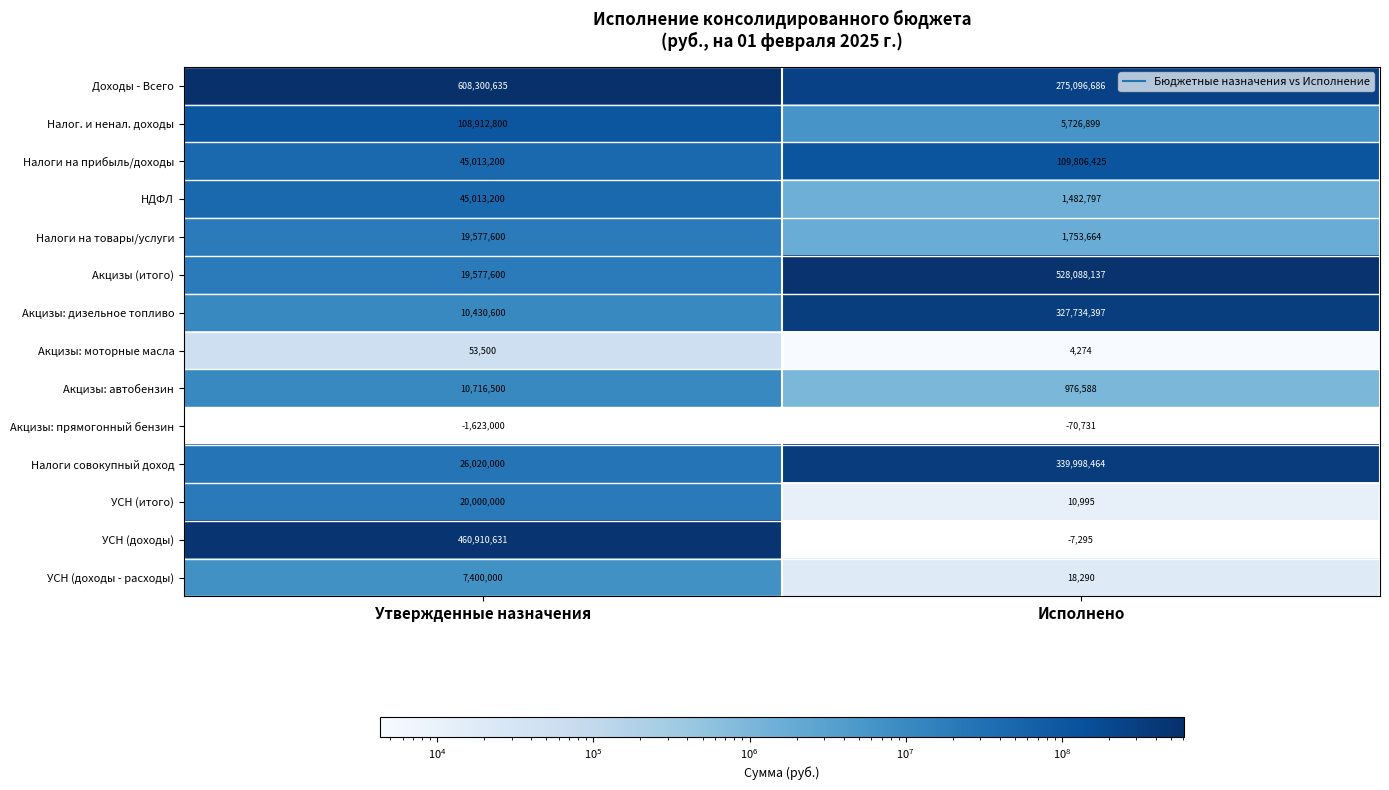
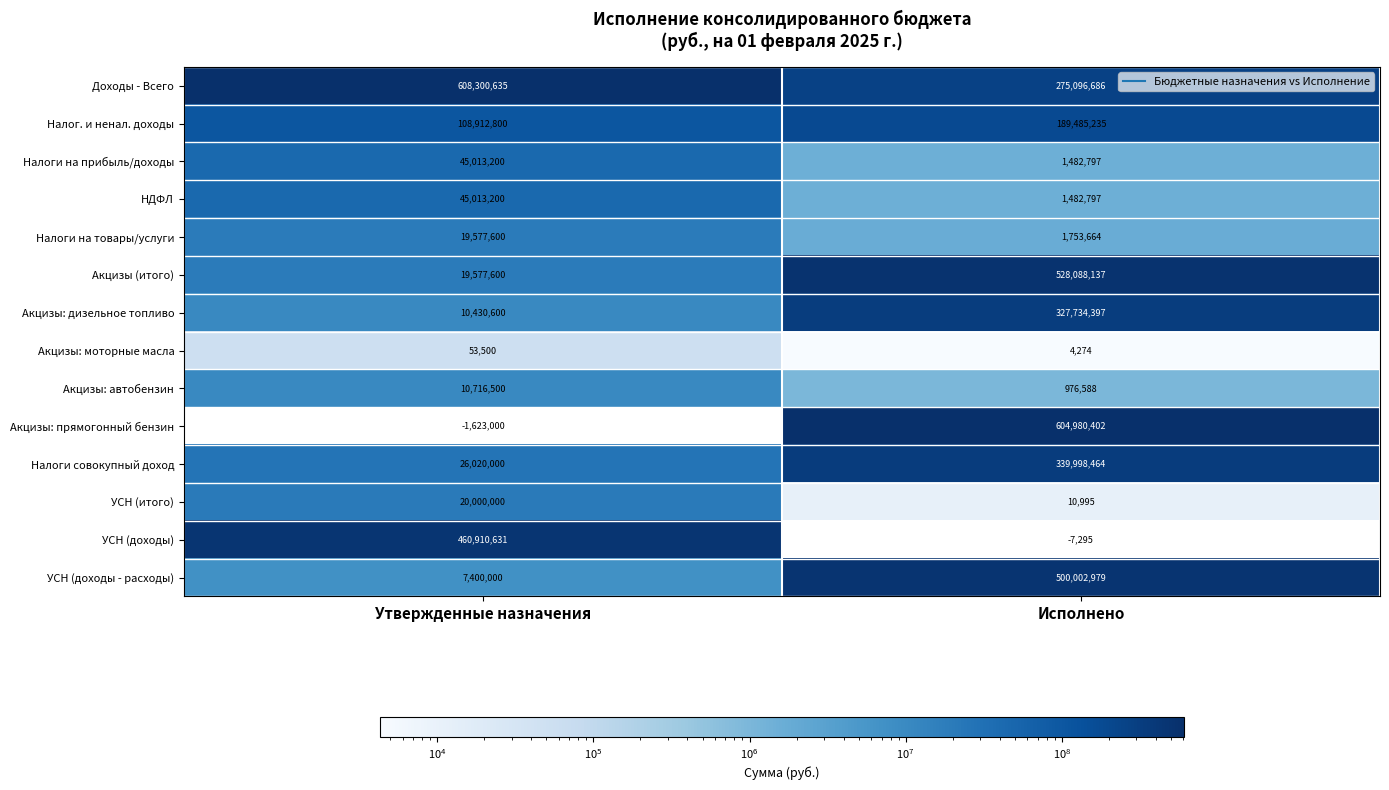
Налог. и ненал. доходы, Исполнено: 5,726,899 -> 189,485,235
Налоги на прибыль/доходы, Исполнено: 109,806,425 -> 1,482,797
Акцизы: прямогонный бензин, Исполнено: -70,731 -> 604,980,402
УСН (доходы - расходы), Исполнено: 18,290 -> 500,002,979
